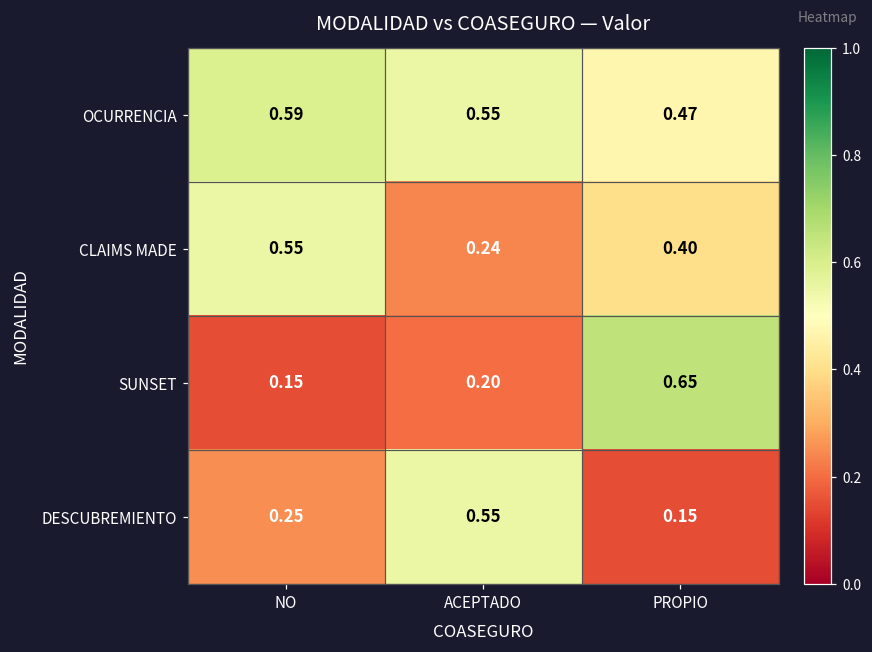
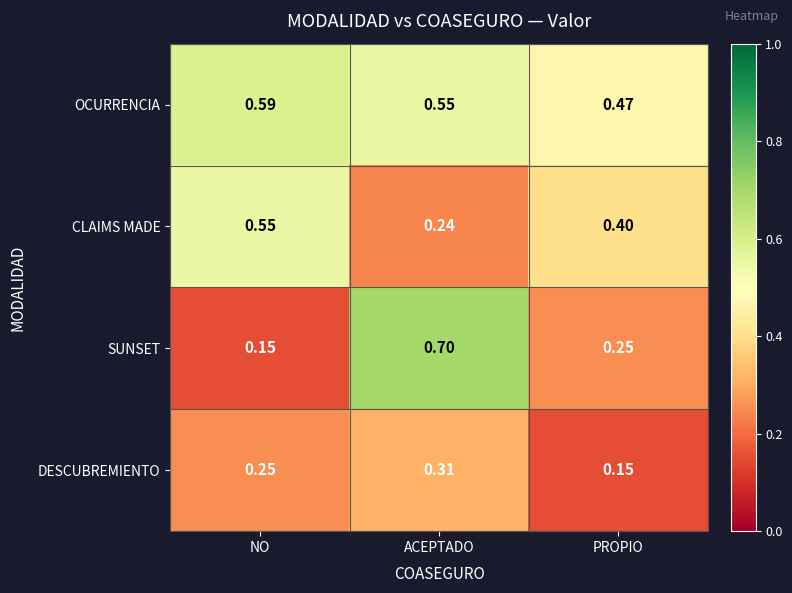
SUNSET, ACEPTADO: 0.20 -> 0.70
SUNSET, PROPIO: 0.65 -> 0.25
DESCUBREMIENTO, ACEPTADO: 0.55 -> 0.31
